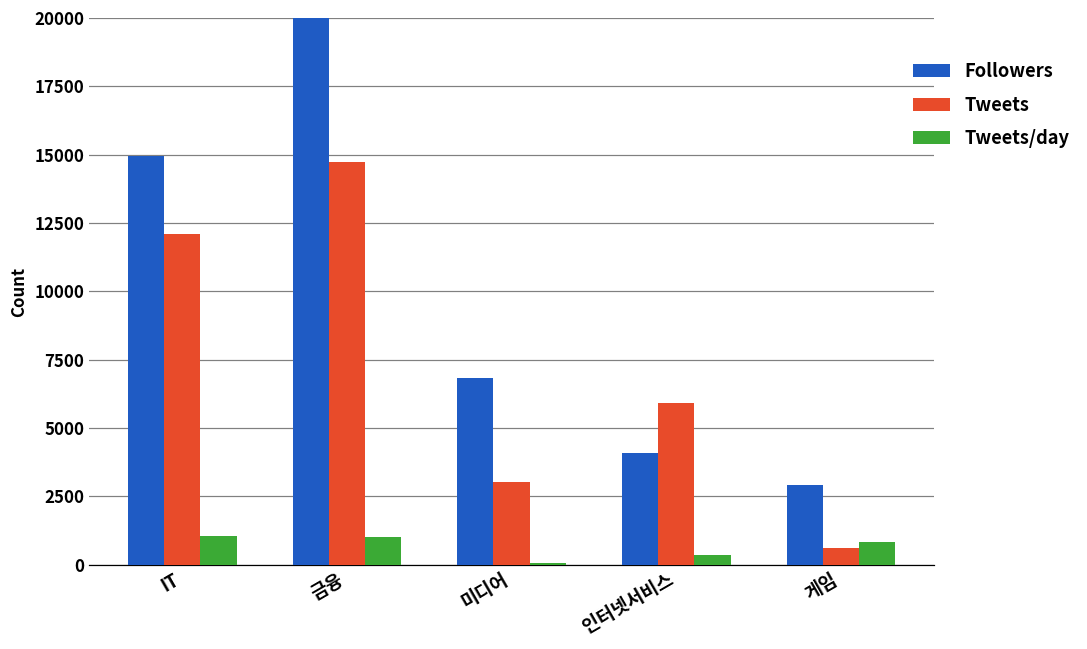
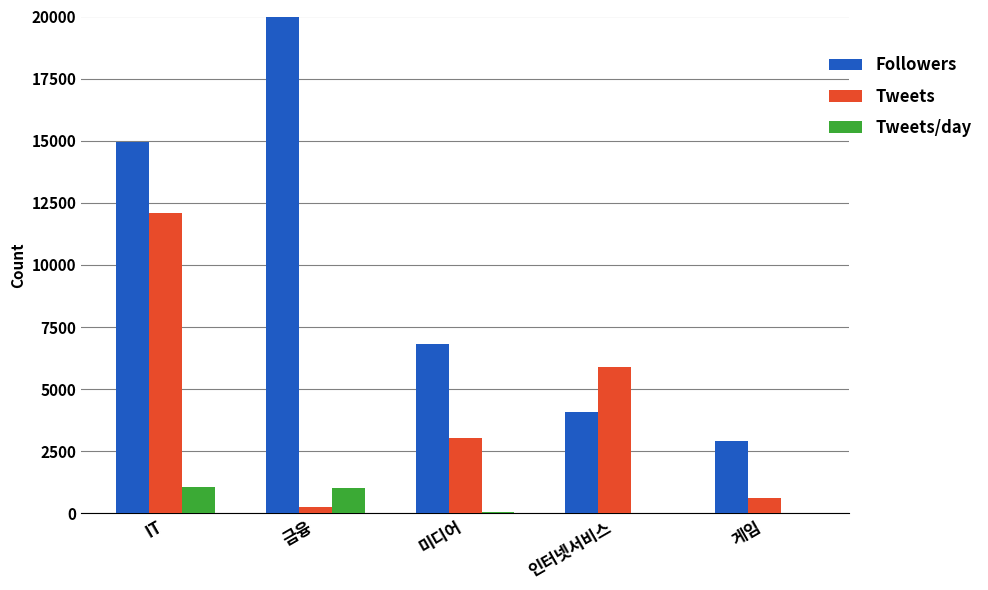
Tweets, 금융: 14700 -> 300
Tweets/day, 인터넷서비스: 400 -> 0
Tweets/day, 게임: 800 -> 0
